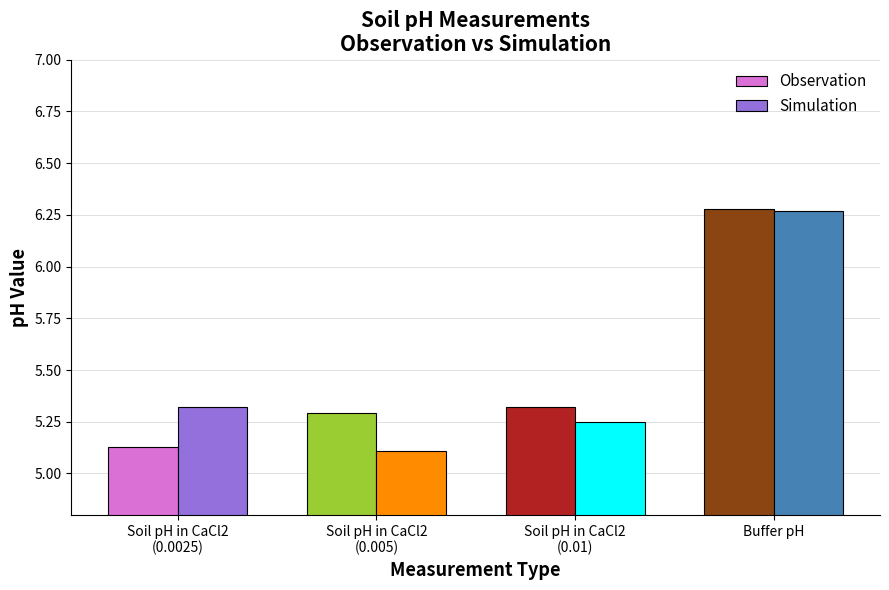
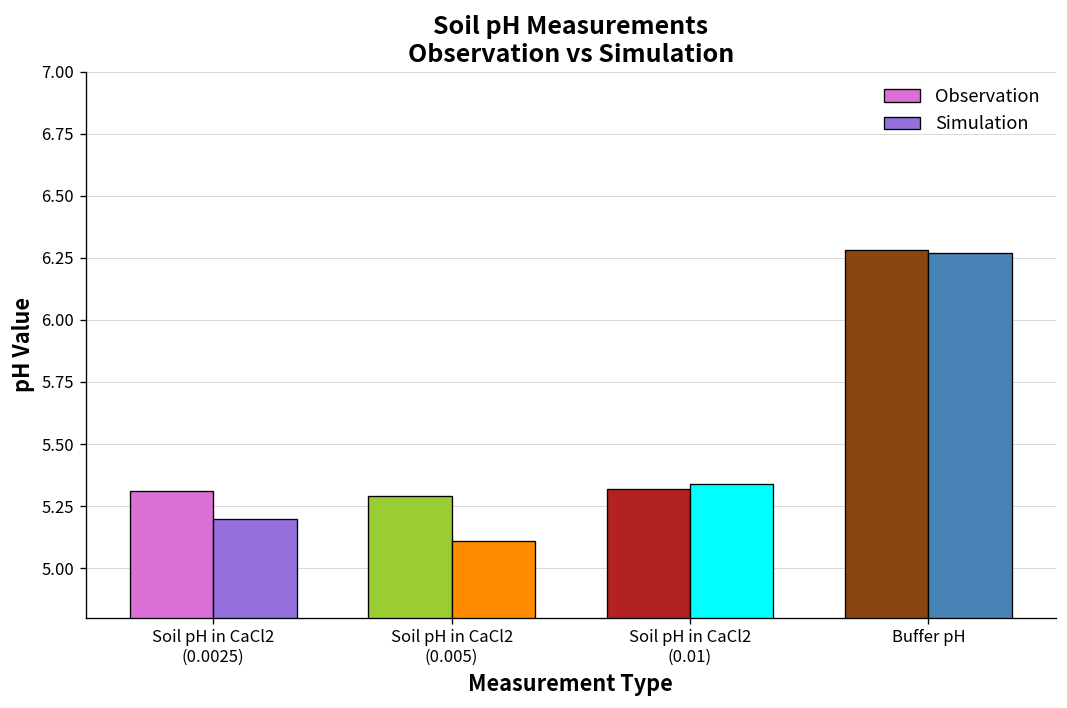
Observation, Soil pH in CaCl2 (0.0025): 5.13 -> 5.31
Simulation, Soil pH in CaCl2 (0.0025): 5.32 -> 5.20
Simulation, Soil pH in CaCl2 (0.01): 5.25 -> 5.34
